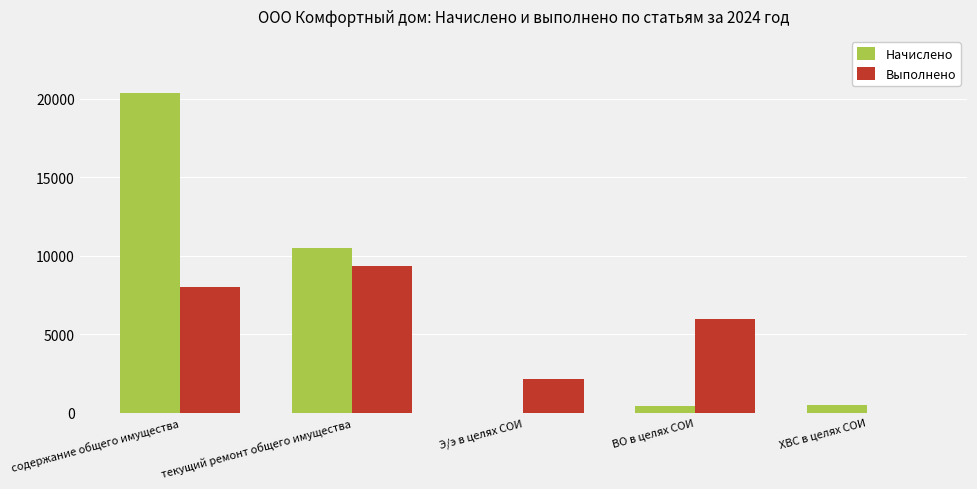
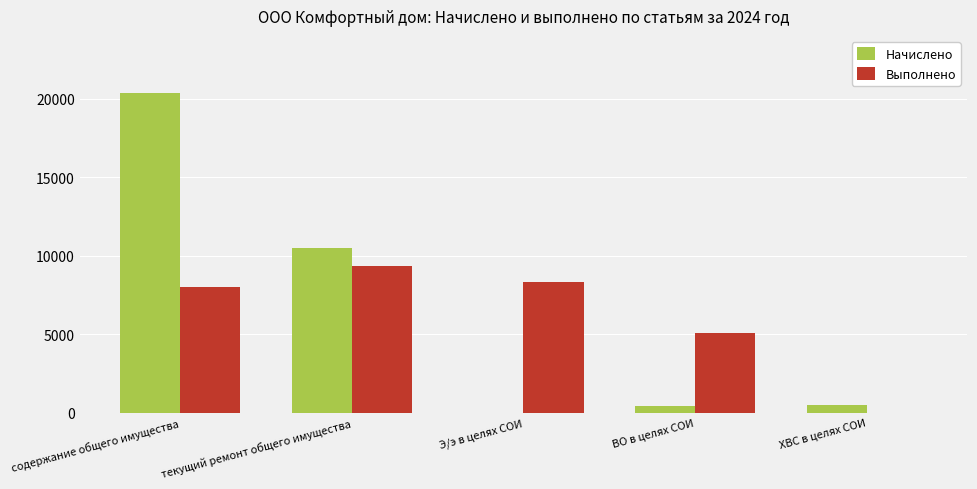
Выполнено, Э/э в целях СОИ: 2100 -> 8300
Выполнено, ВО в целях СОИ: 6000 -> 5100
